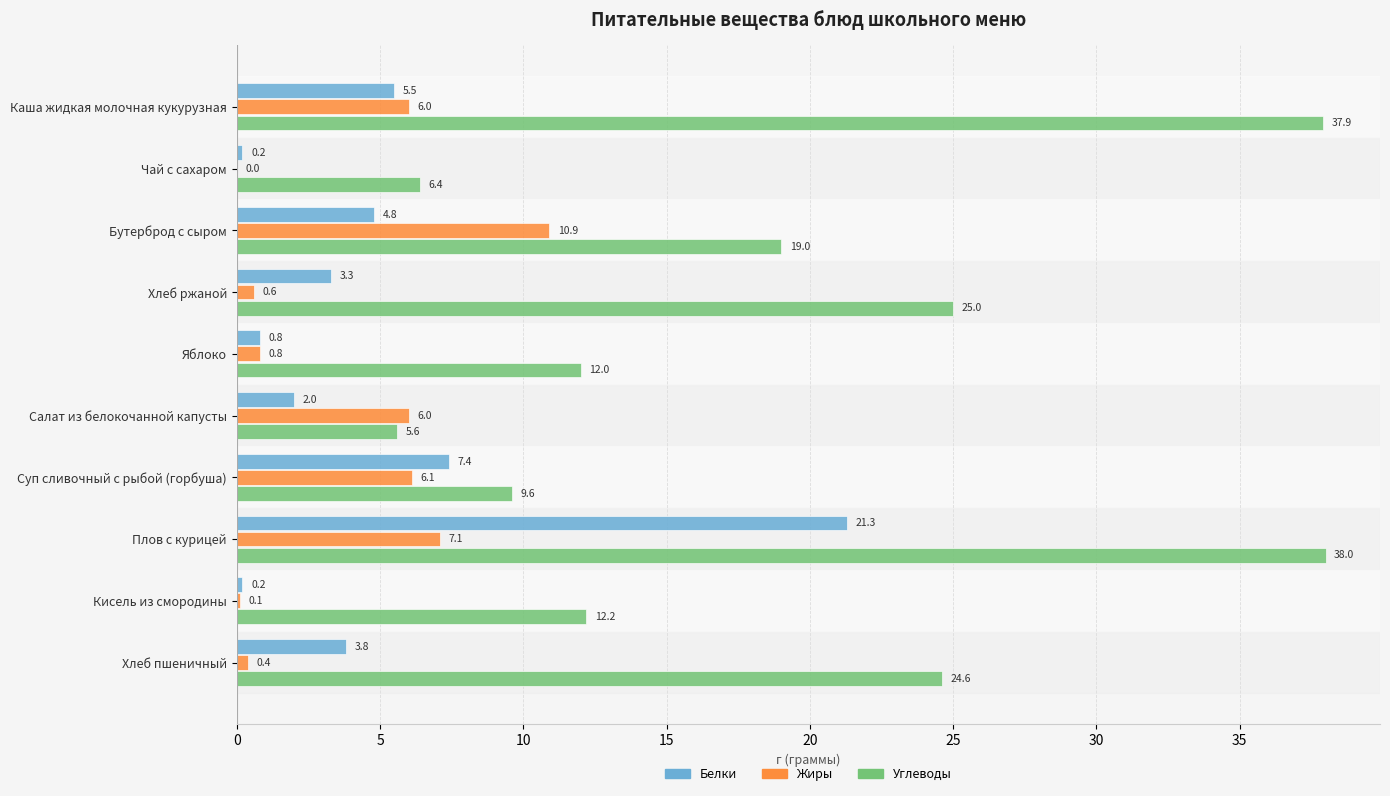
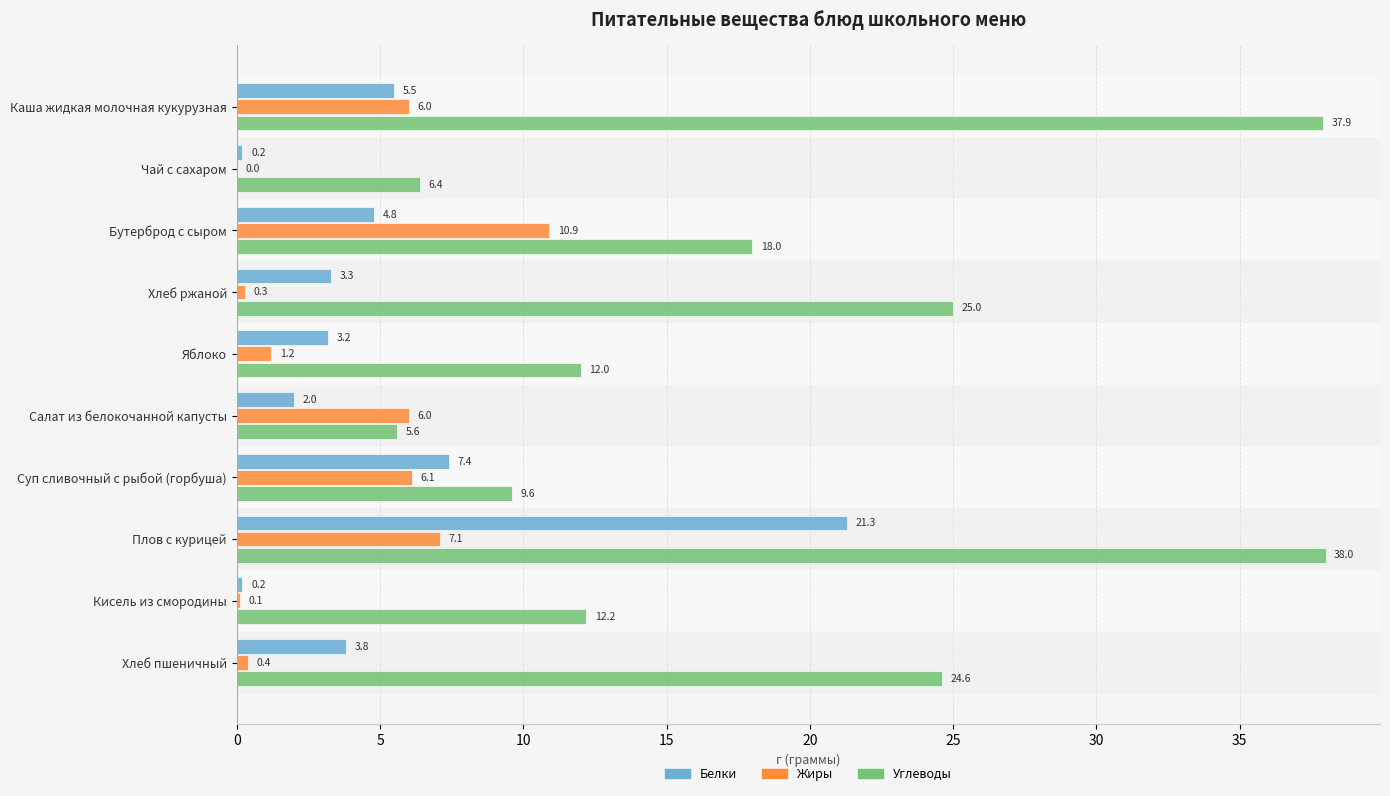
Углеводы, Бутерброд с сыром: 19.0 -> 18.0
Жиры, Хлеб ржаной: 0.6 -> 0.3
Белки, Яблоко: 0.8 -> 3.2
Жиры, Яблоко: 0.8 -> 1.2
